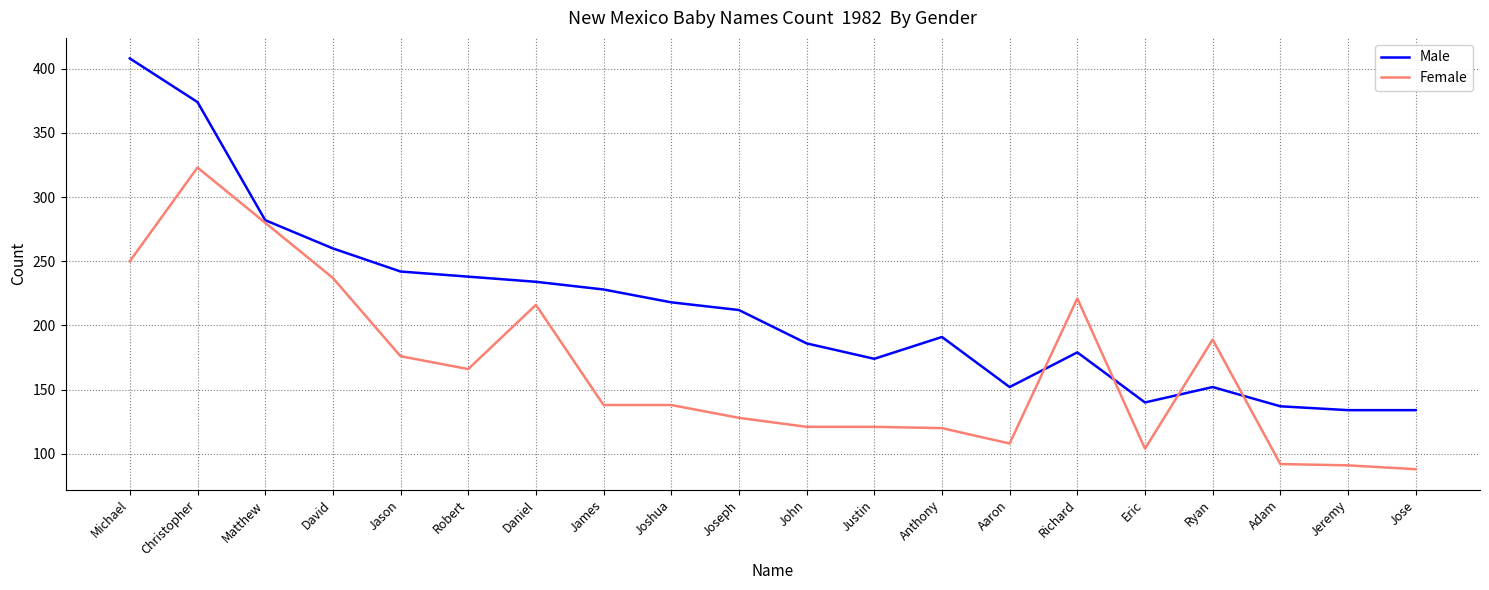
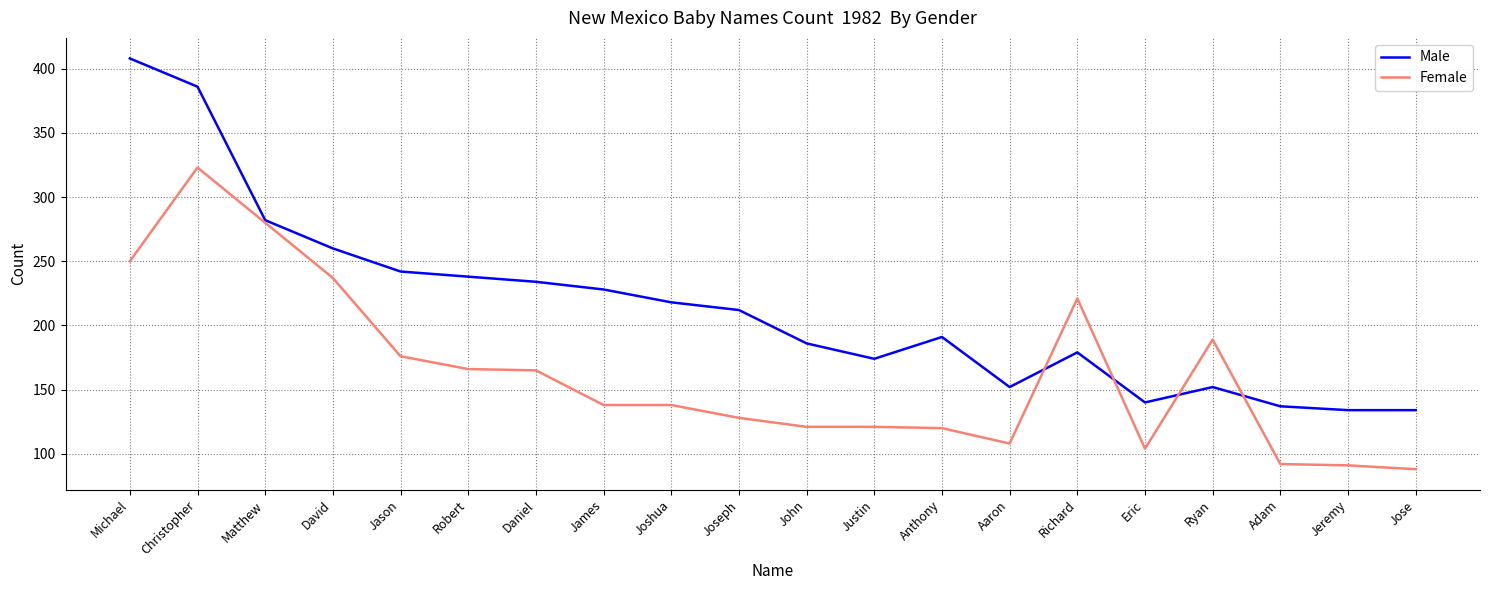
Male, Christopher: 374 -> 386
Female, Daniel: 216 -> 165
